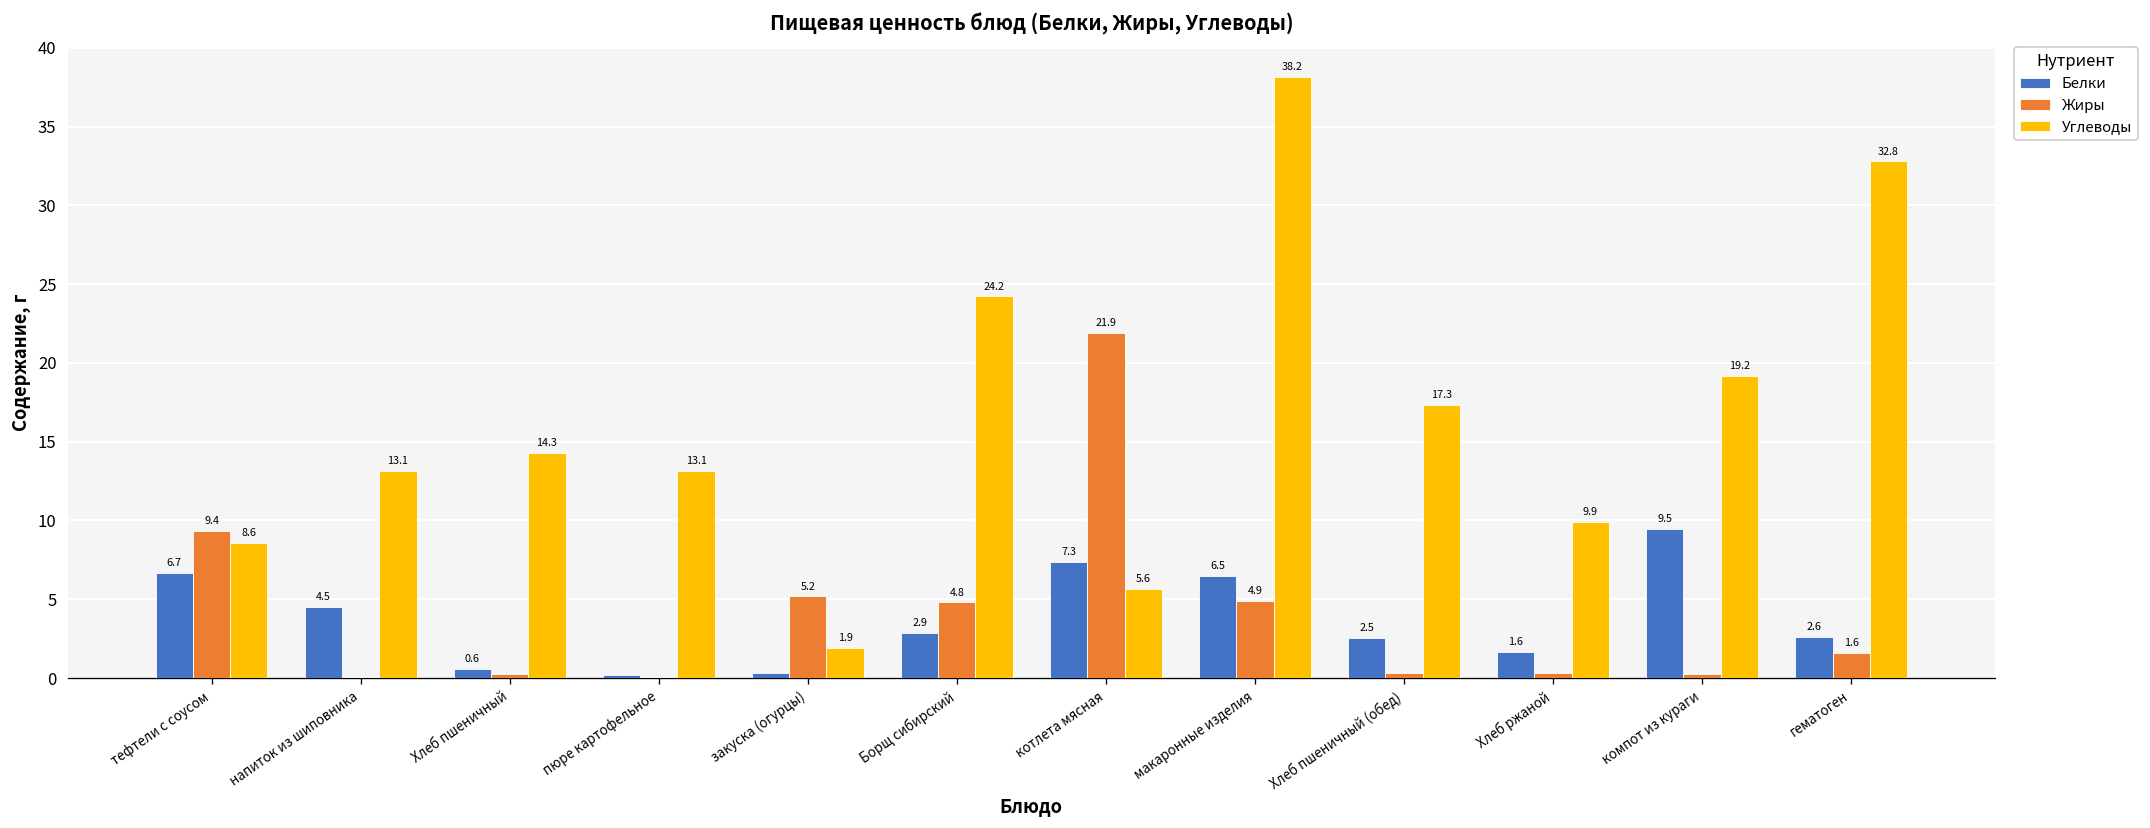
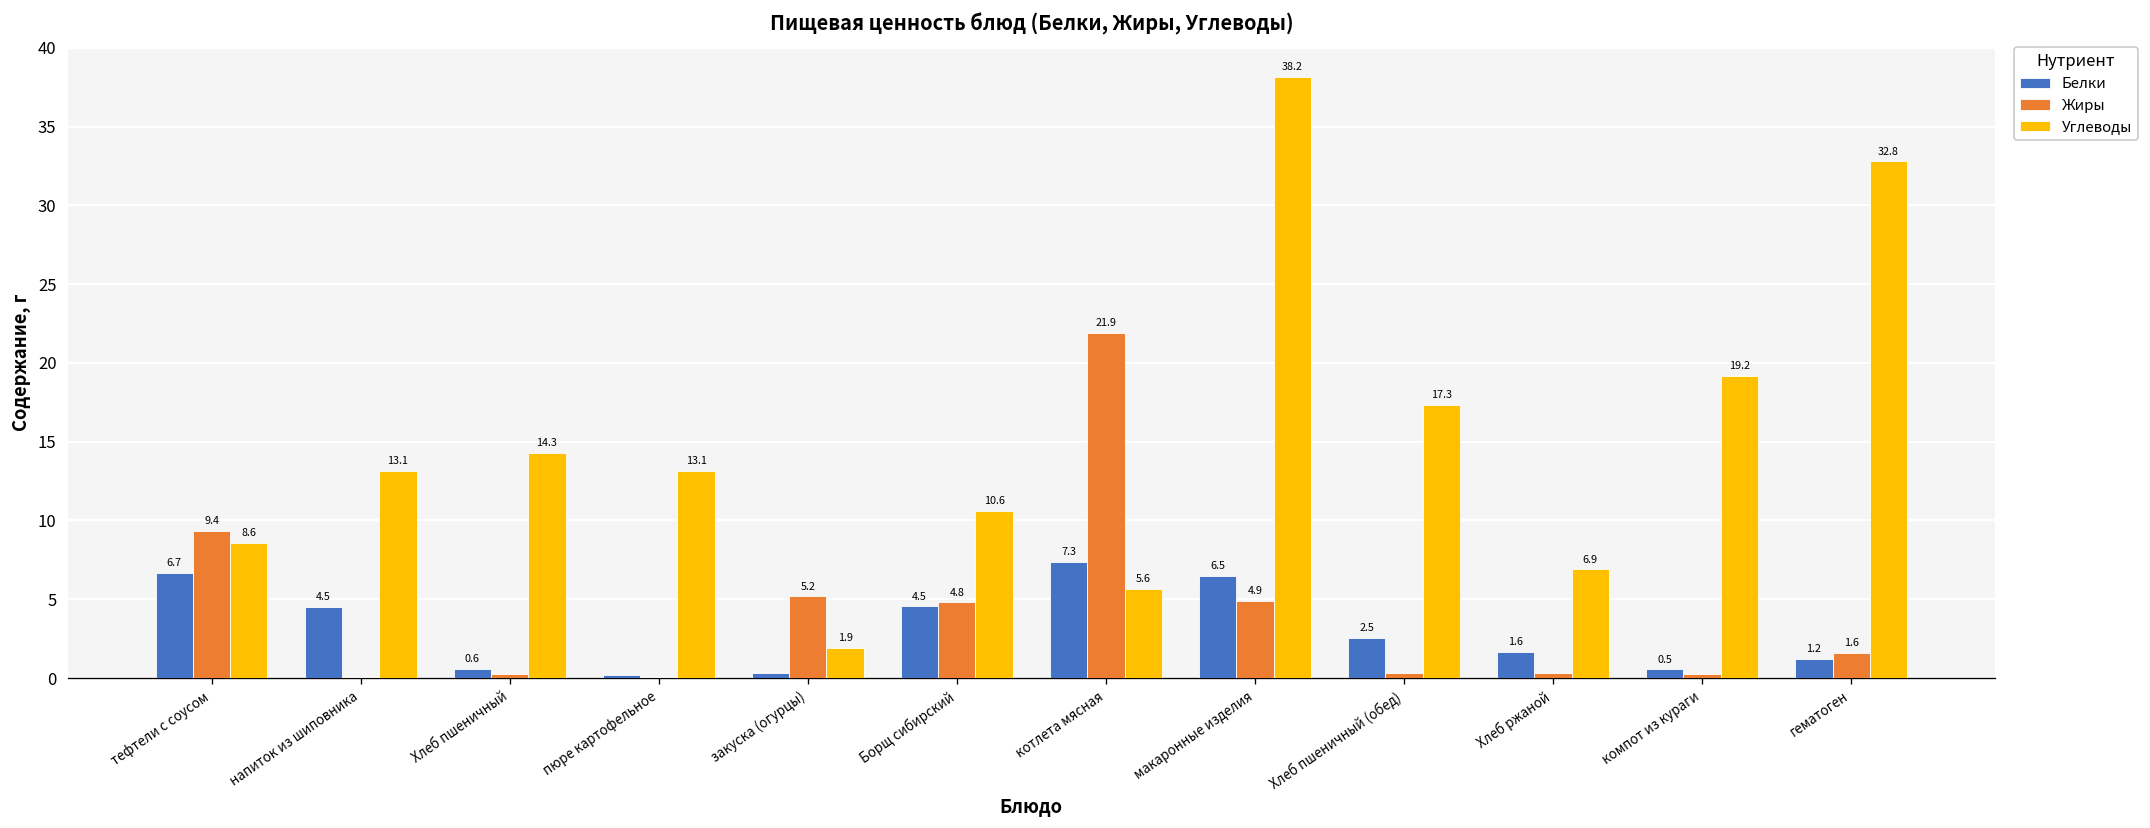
Белки, Борщ сибирский: 2.9 -> 4.5
Углеводы, Борщ сибирский: 24.2 -> 10.6
Углеводы, Хлеб ржаной: 9.9 -> 6.9
Белки, компот из кураги: 9.5 -> 0.5
Белки, гематоген: 2.6 -> 1.2
